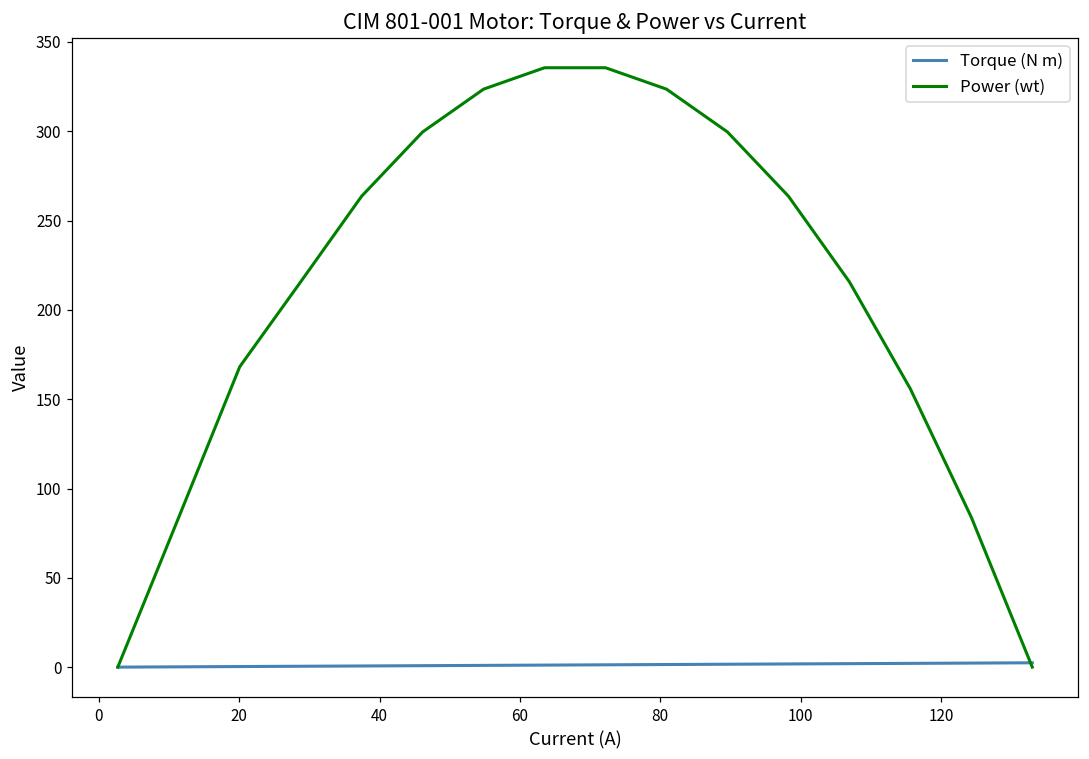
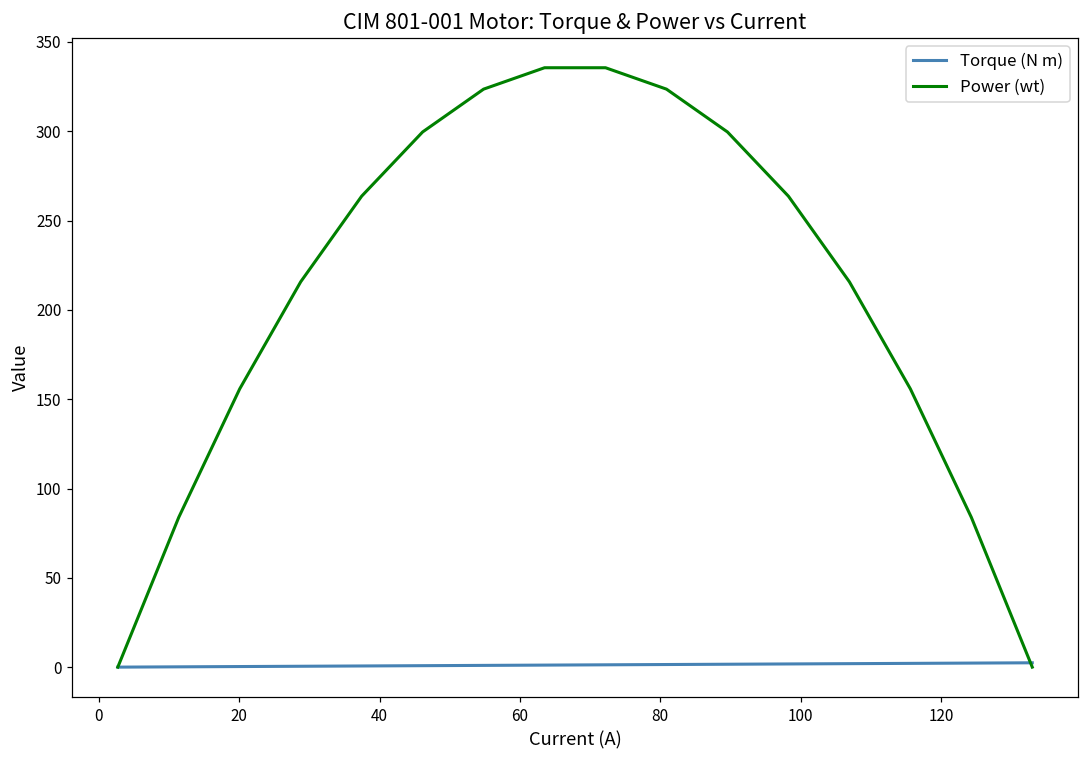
Power (wt), 20: 168 -> 156
